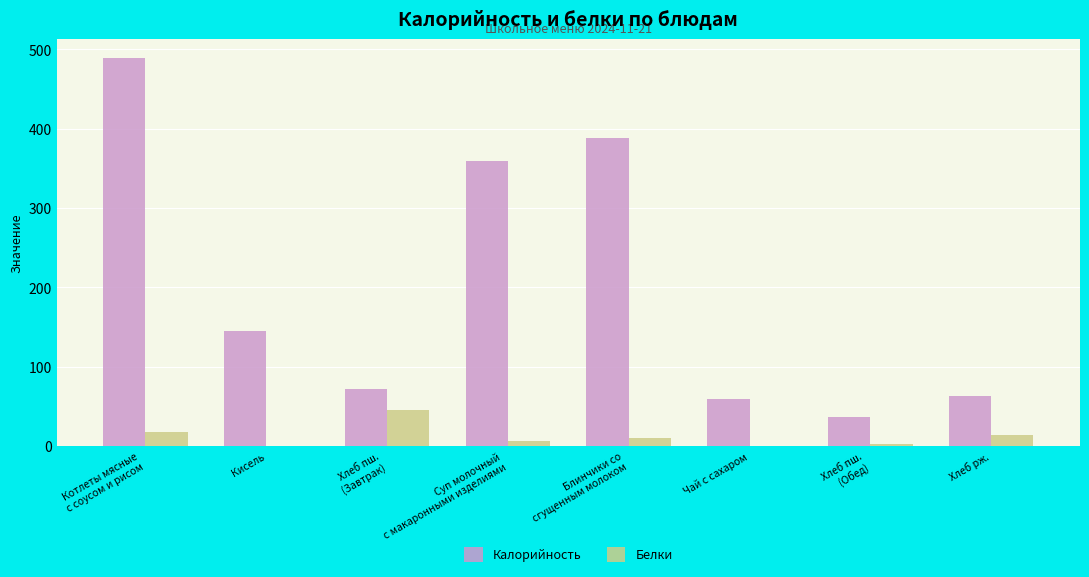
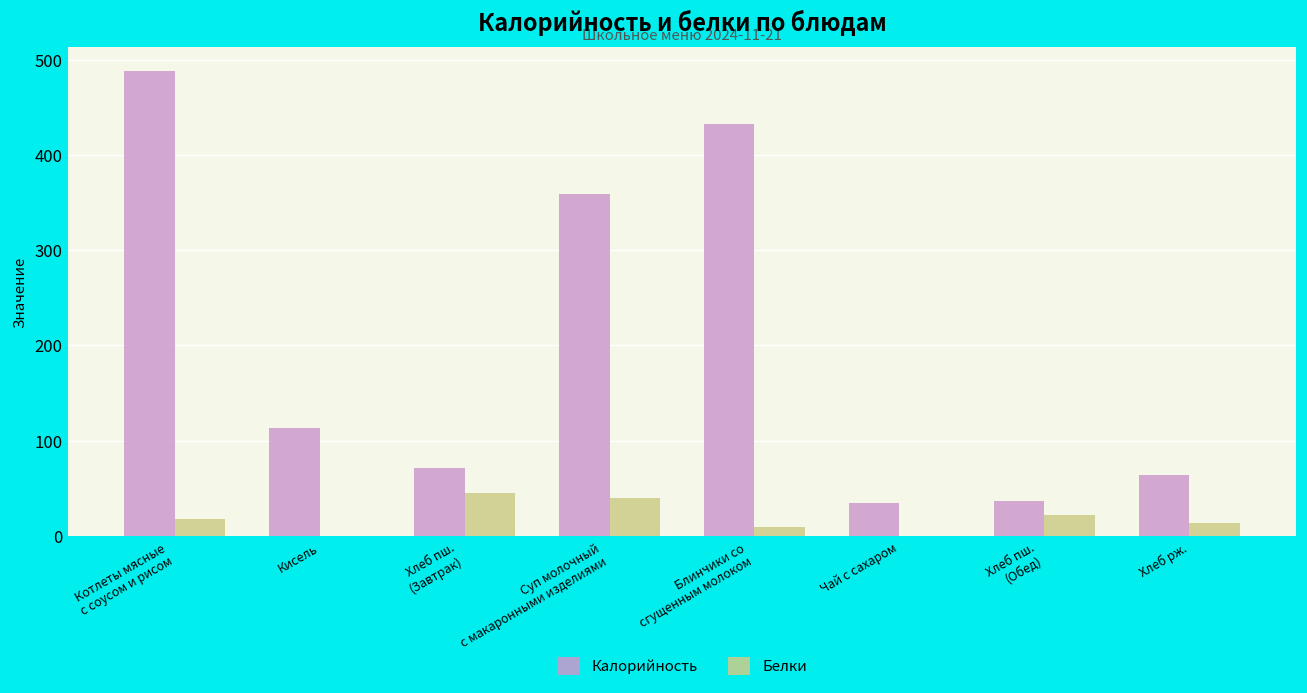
Калорийность, Кисель: 150 -> 110
Белки, Суп молочный с макаронными изделиями: 10 -> 40
Калорийность, Блинчики со сгущенным молоком: 390 -> 430
Калорийность, Чай с сахаром: 60 -> 30
Белки, Хлеб пш. (Обед): 0 -> 20
